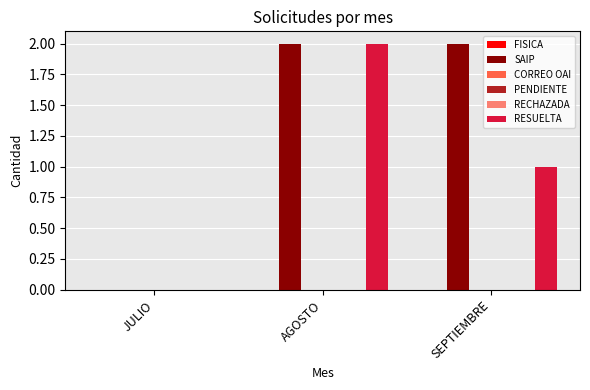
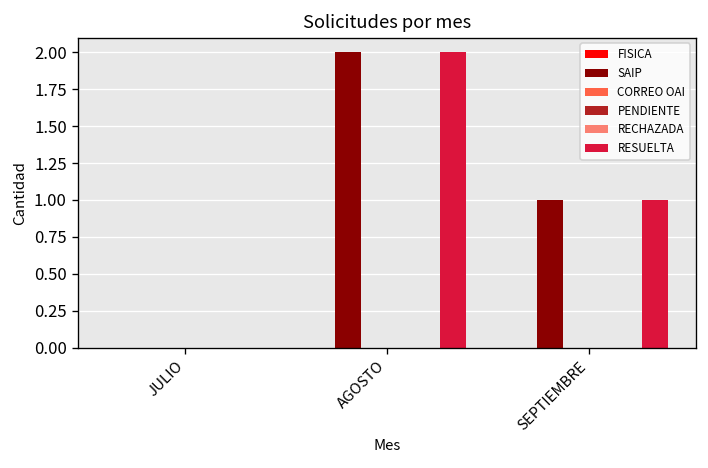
SAIP, SEPTIEMBRE: 2 -> 1
